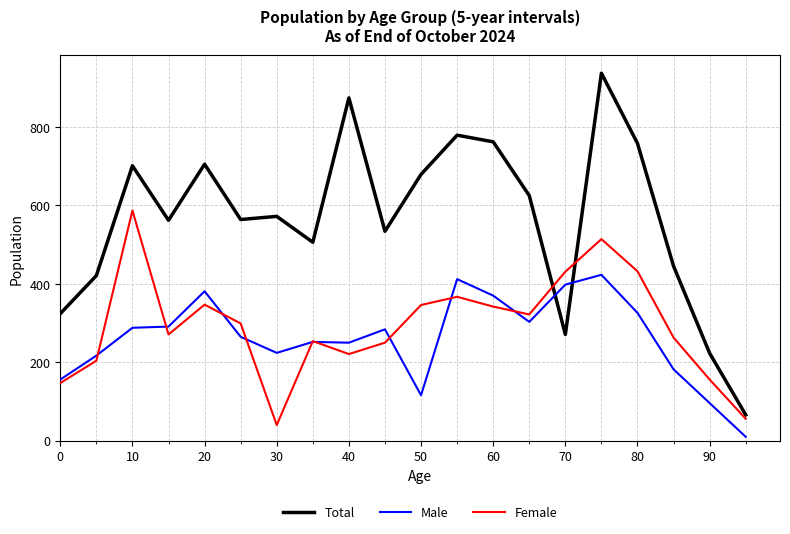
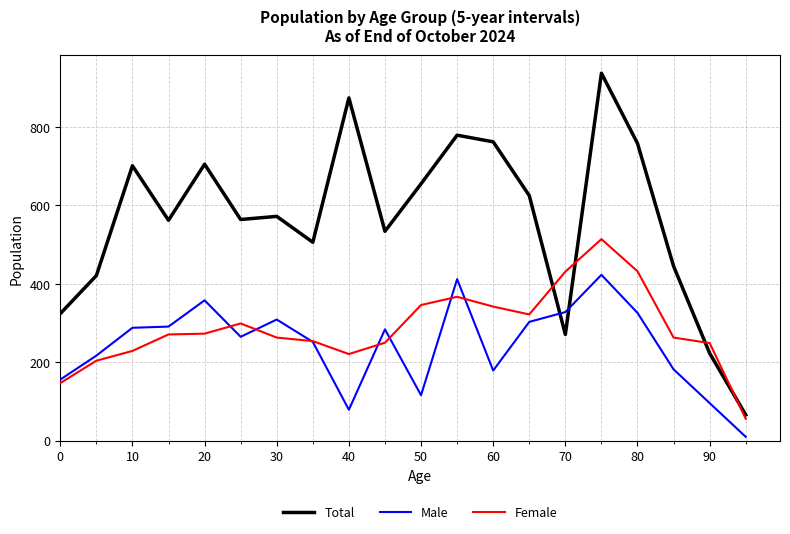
Female, 10: 590 -> 230
Male, 20: 380 -> 360
Female, 20: 350 -> 270
Male, 30: 220 -> 310
Female, 30: 40 -> 260
Male, 40: 250 -> 80
Total, 50: 680 -> 660
Male, 60: 370 -> 180
Male, 70: 400 -> 330
Female, 90: 160 -> 250
